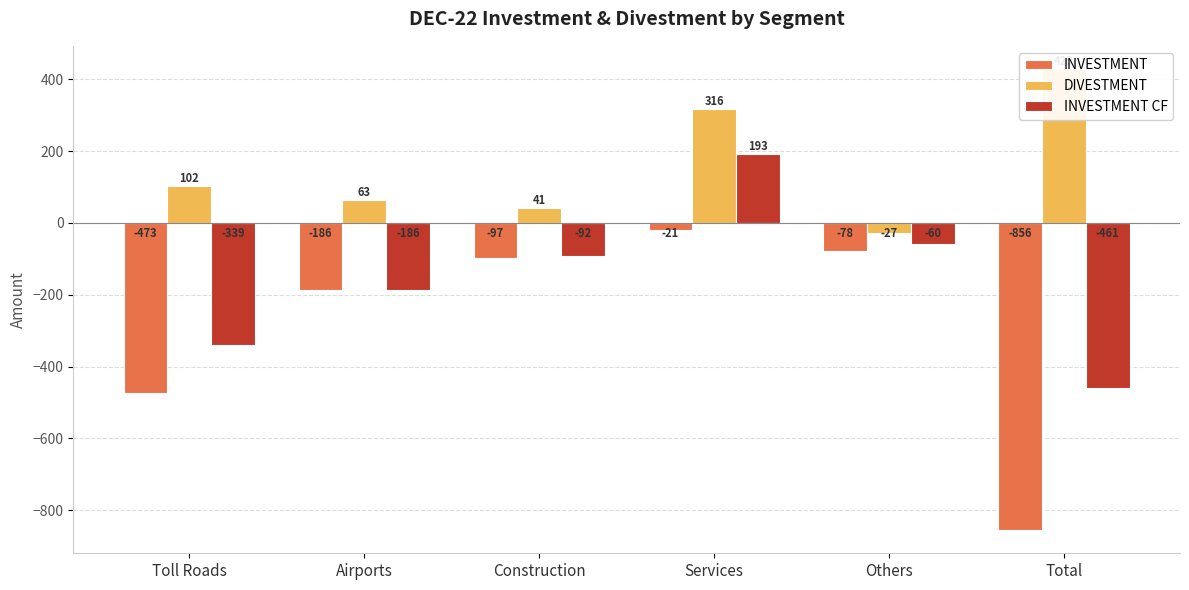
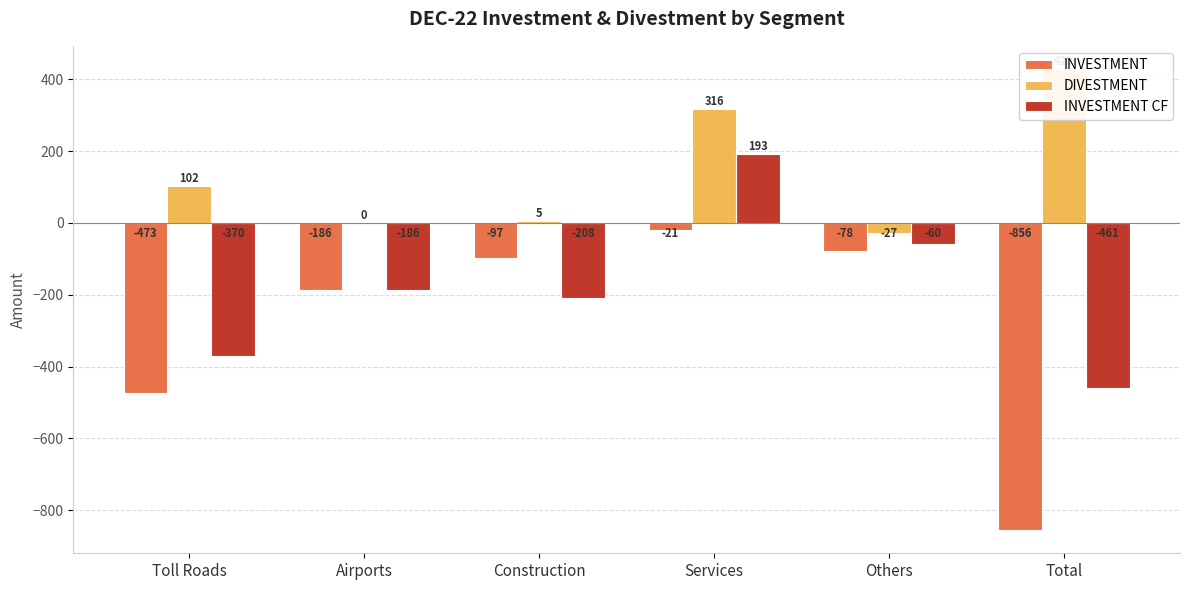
INVESTMENT CF, Toll Roads: -339 -> -370
DIVESTMENT, Airports: 63 -> 0
DIVESTMENT, Construction: 41 -> 5
INVESTMENT CF, Construction: -92 -> -208
